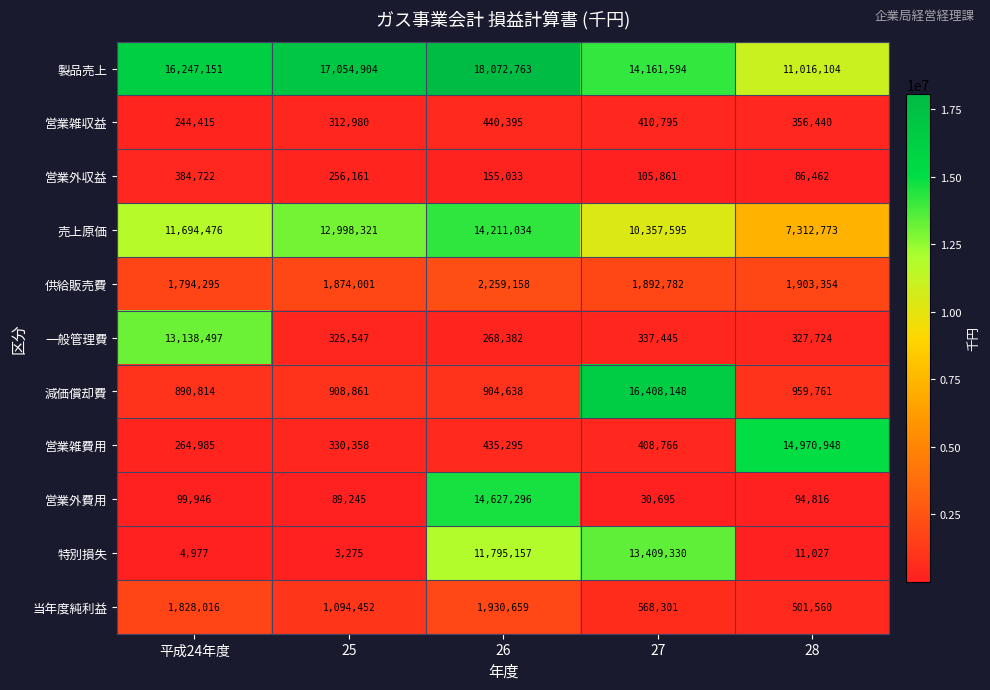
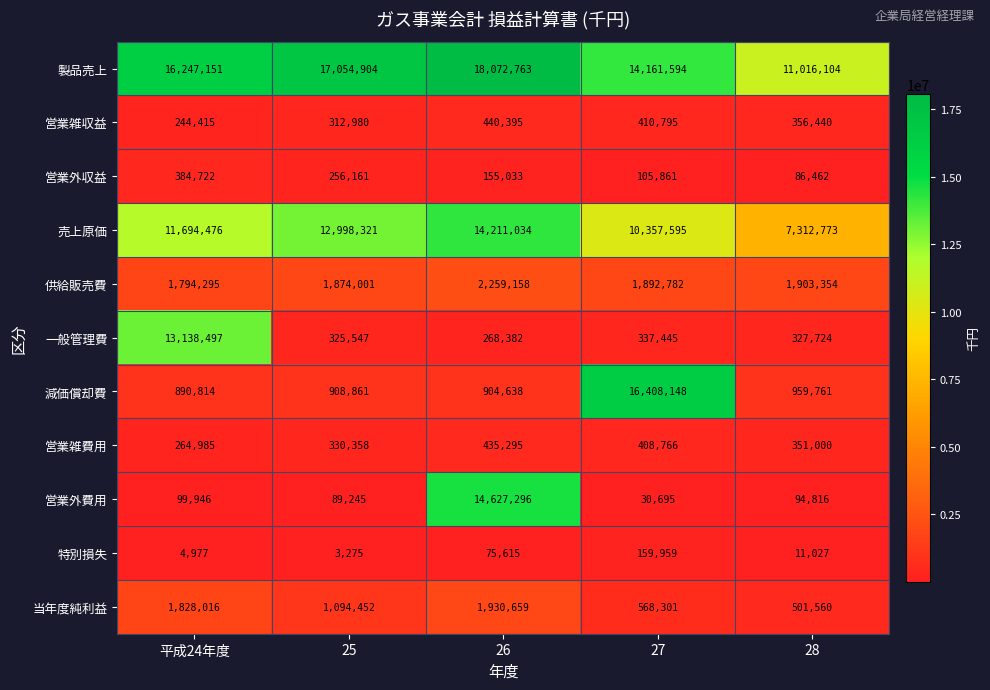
営業雑費用, 28: 14,970,948 -> 351,000
特別損失, 26: 11,795,157 -> 75,615
特別損失, 27: 13,409,330 -> 159,959
